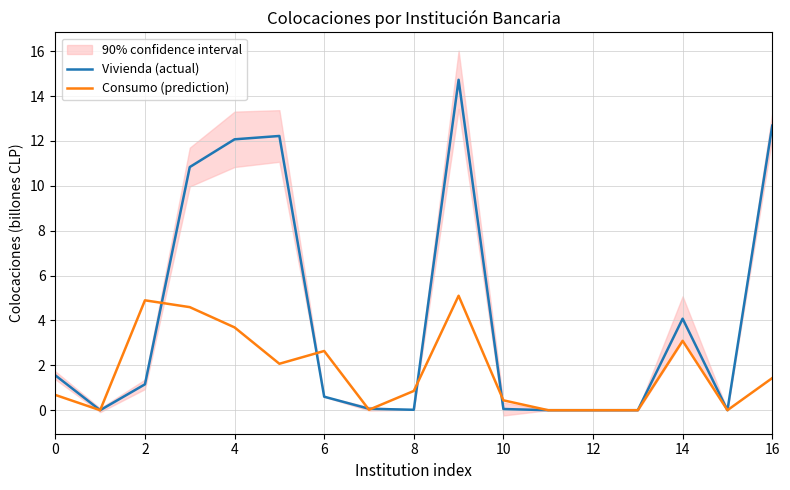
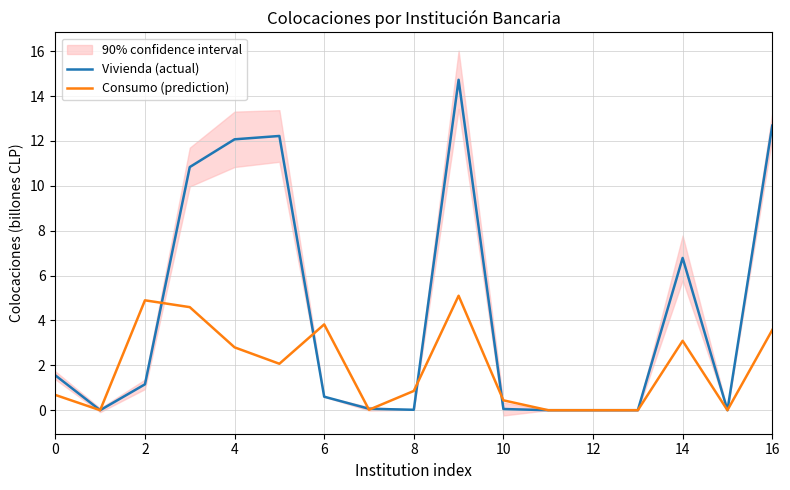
Consumo (prediction), 4: 3.7 -> 2.8
Consumo (prediction), 6: 2.6 -> 3.8
Vivienda (actual), 14: 4.1 -> 6.8
Consumo (prediction), 16: 1.4 -> 3.6
